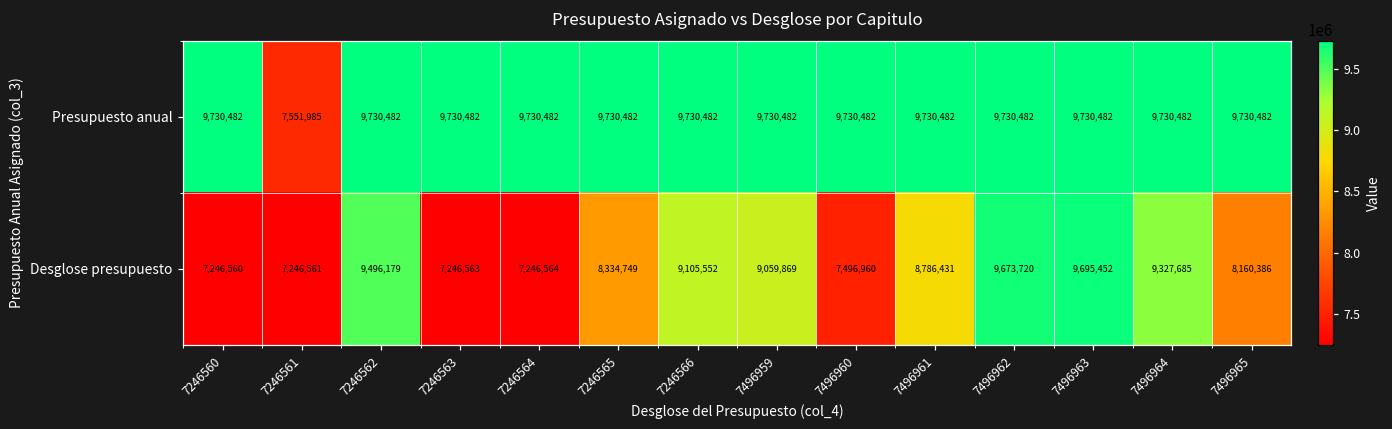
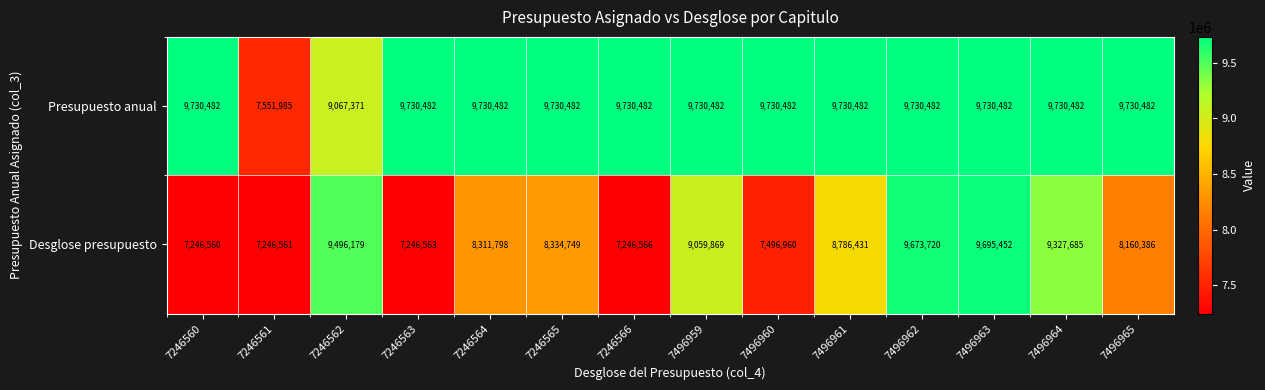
Presupuesto anual, 7246562: 9,730,482 -> 9,067,371
Desglose presupuesto, 7246564: 7,246,564 -> 8,311,798
Desglose presupuesto, 7246566: 9,105,552 -> 7,246,566
